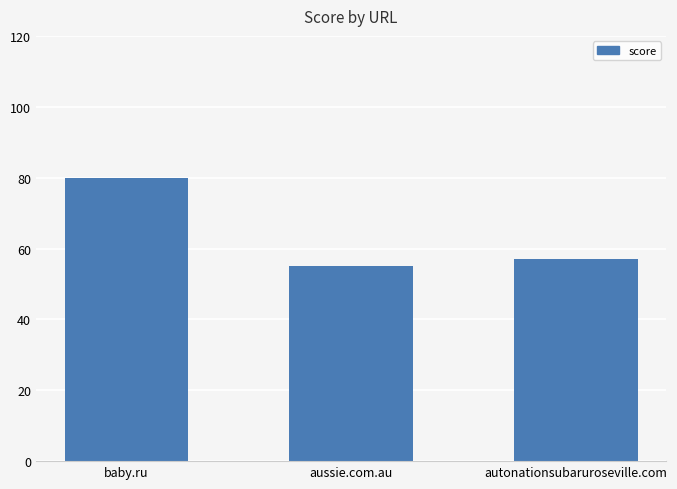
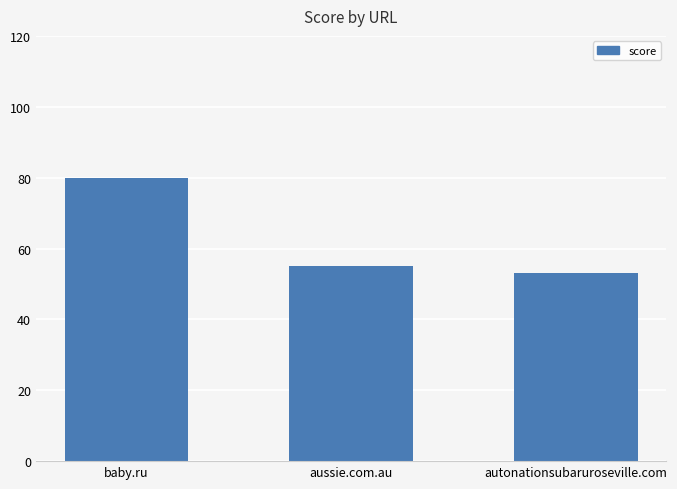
autonationsubaruroseville.com: 57 -> 53
